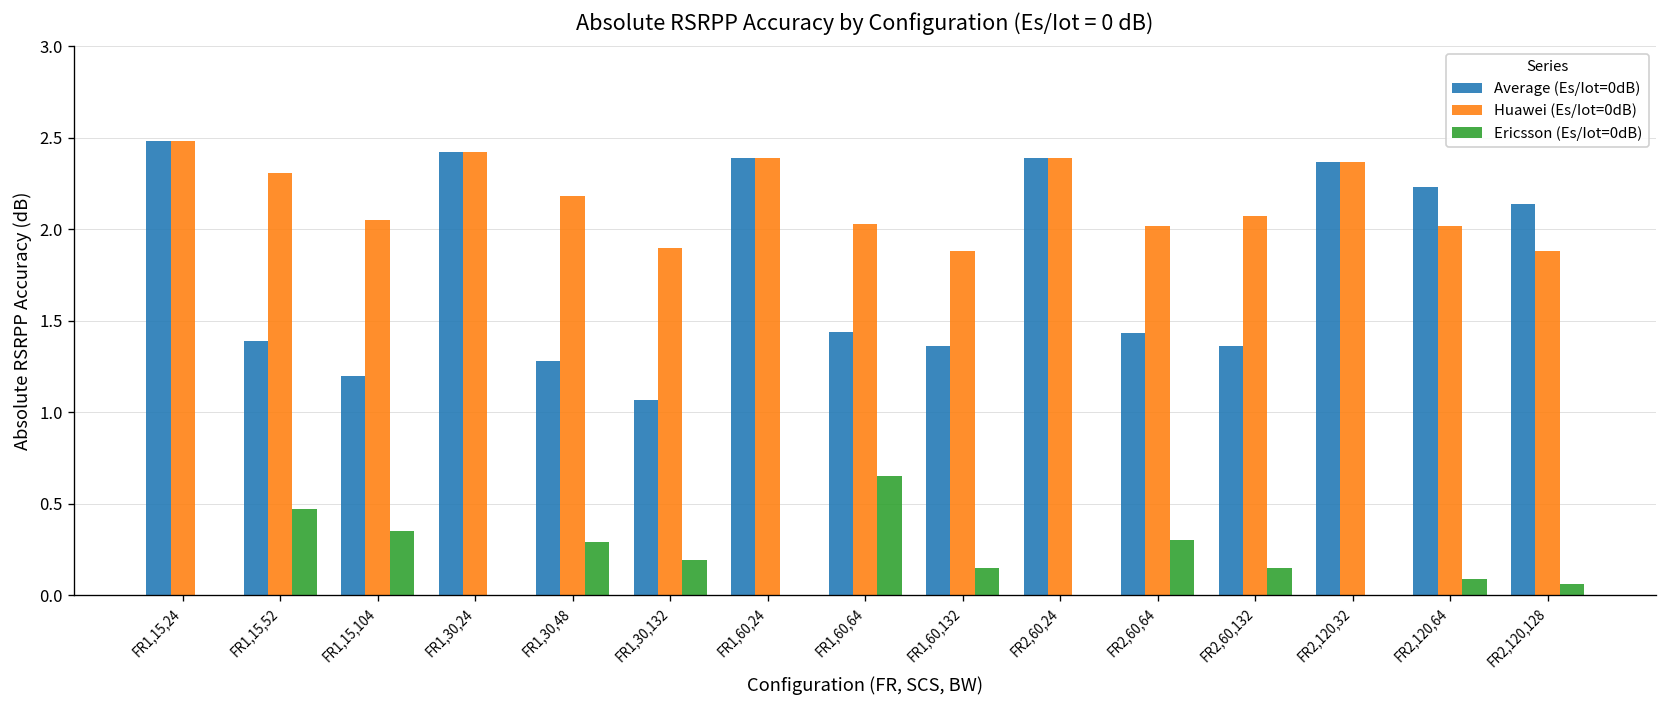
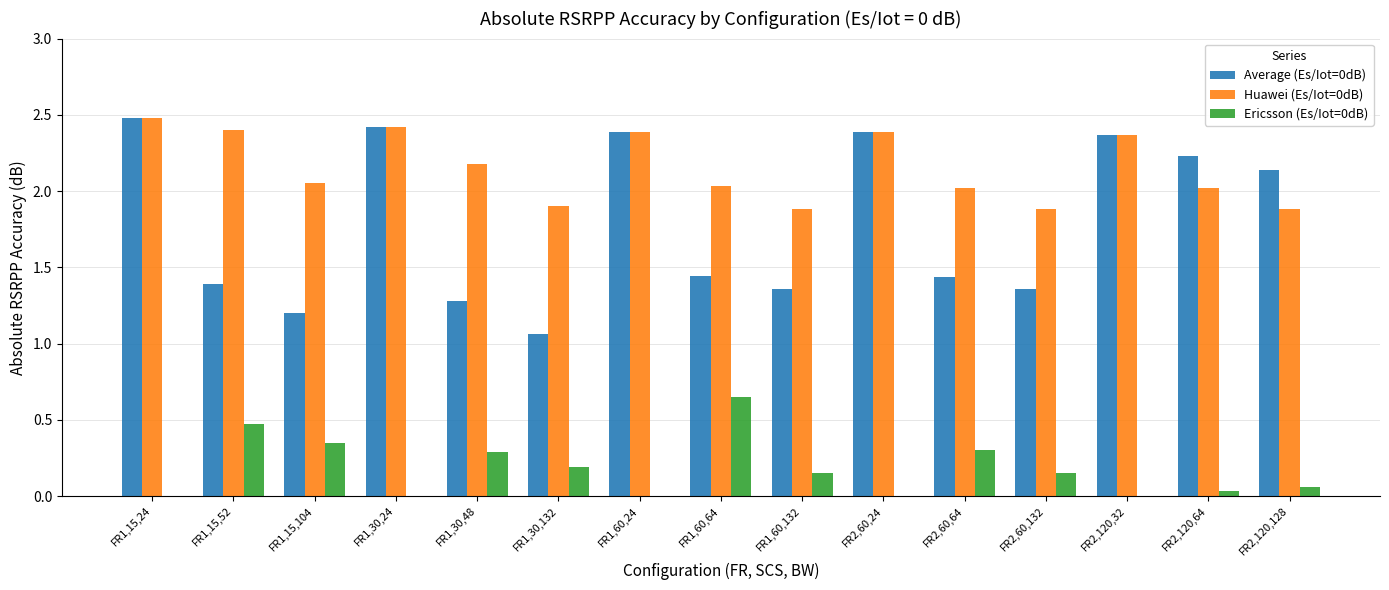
Huawei (Es/Iot=0dB), FR1,15,52: 2.31 -> 2.40
Huawei (Es/Iot=0dB), FR2,60,132: 2.07 -> 1.88
Ericsson (Es/Iot=0dB), FR2,120,64: 0.09 -> 0.03
